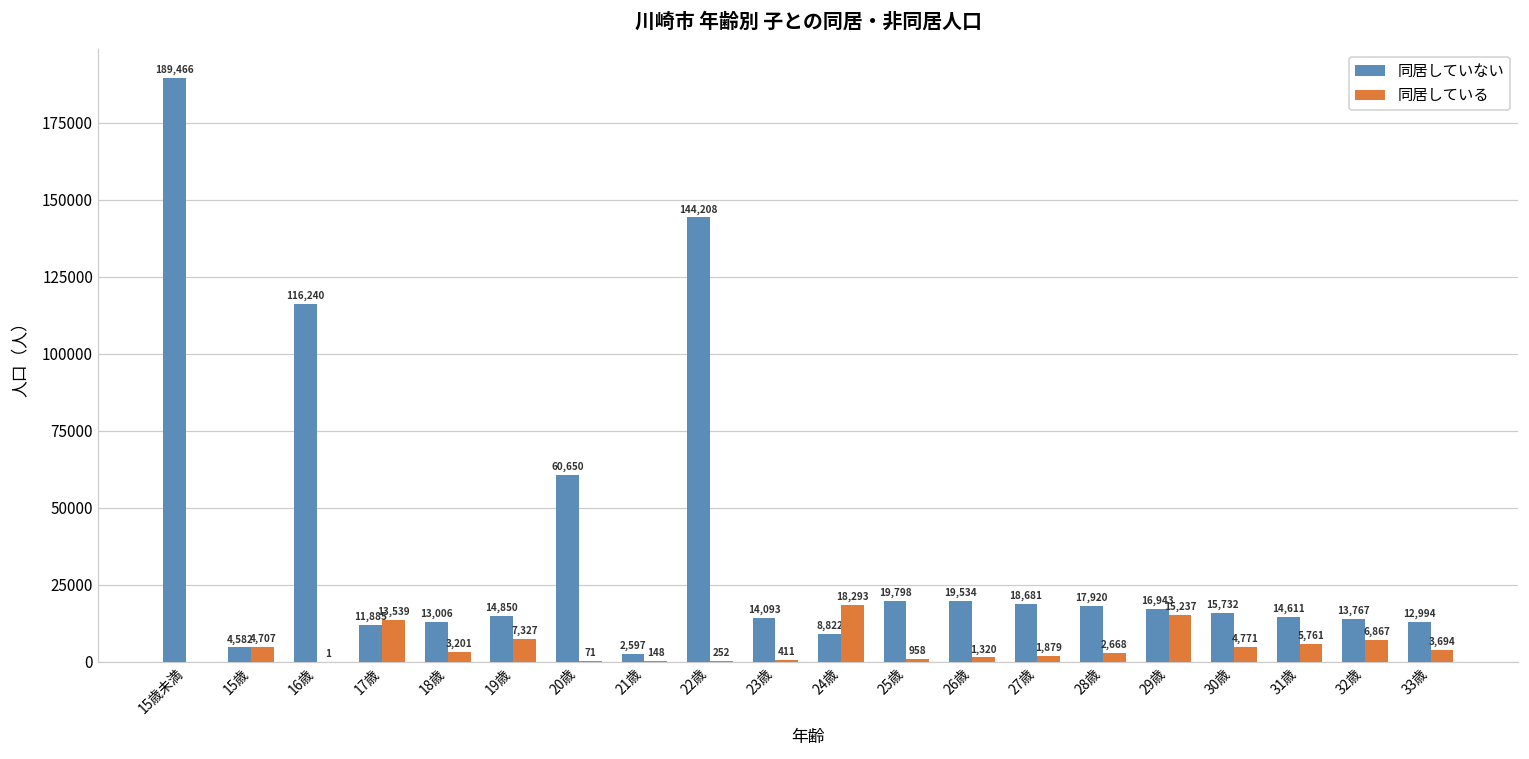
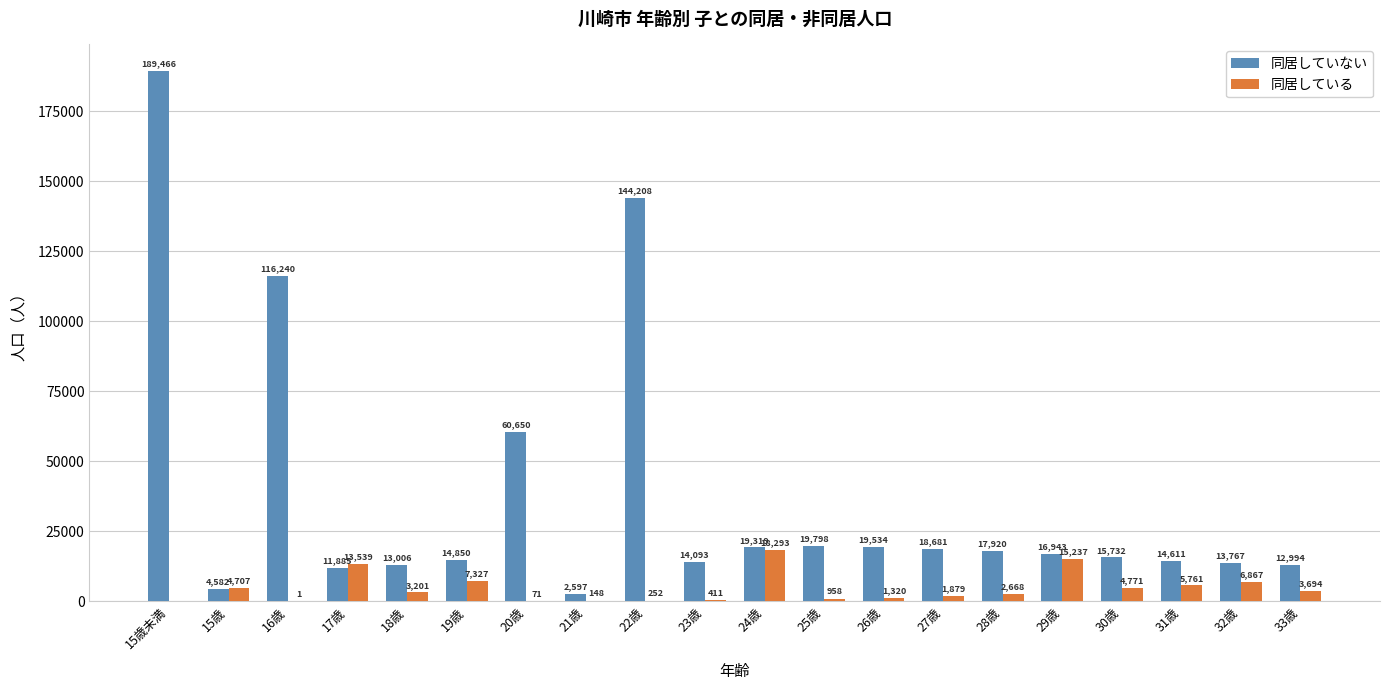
同居していない, 24歳: 8,822 -> 19,319
